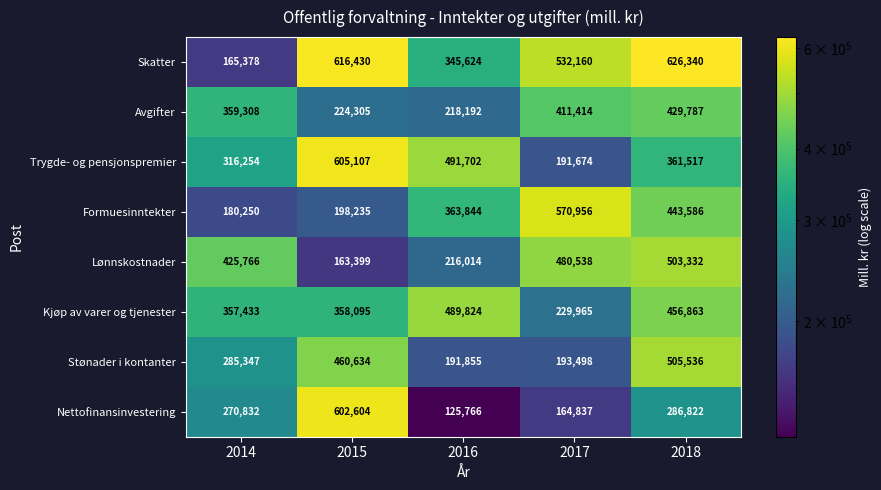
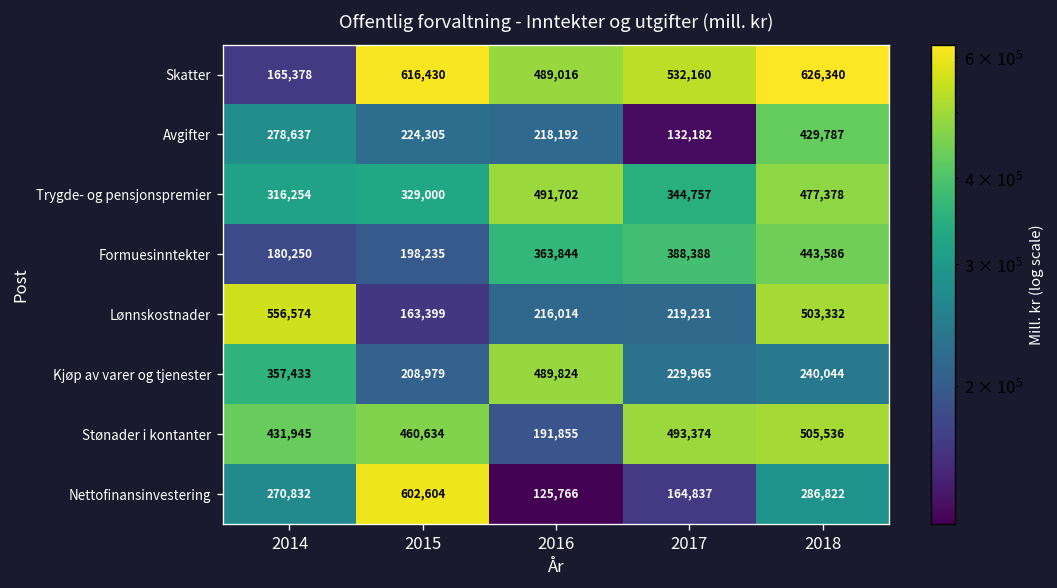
Skatter, 2016: 345,624 -> 489,016
Avgifter, 2014: 359,308 -> 278,637
Avgifter, 2017: 411,414 -> 132,182
Trygde- og pensjonspremier, 2015: 605,107 -> 329,000
Trygde- og pensjonspremier, 2017: 191,674 -> 344,757
Trygde- og pensjonspremier, 2018: 361,517 -> 477,378
Formuesinntekter, 2017: 570,956 -> 388,388
Lønnskostnader, 2014: 425,766 -> 556,574
Lønnskostnader, 2017: 480,538 -> 219,231
Kjøp av varer og tjenester, 2015: 358,095 -> 208,979
Kjøp av varer og tjenester, 2018: 456,863 -> 240,044
Stønader i kontanter, 2014: 285,347 -> 431,945
Stønader i kontanter, 2017: 193,498 -> 493,374
